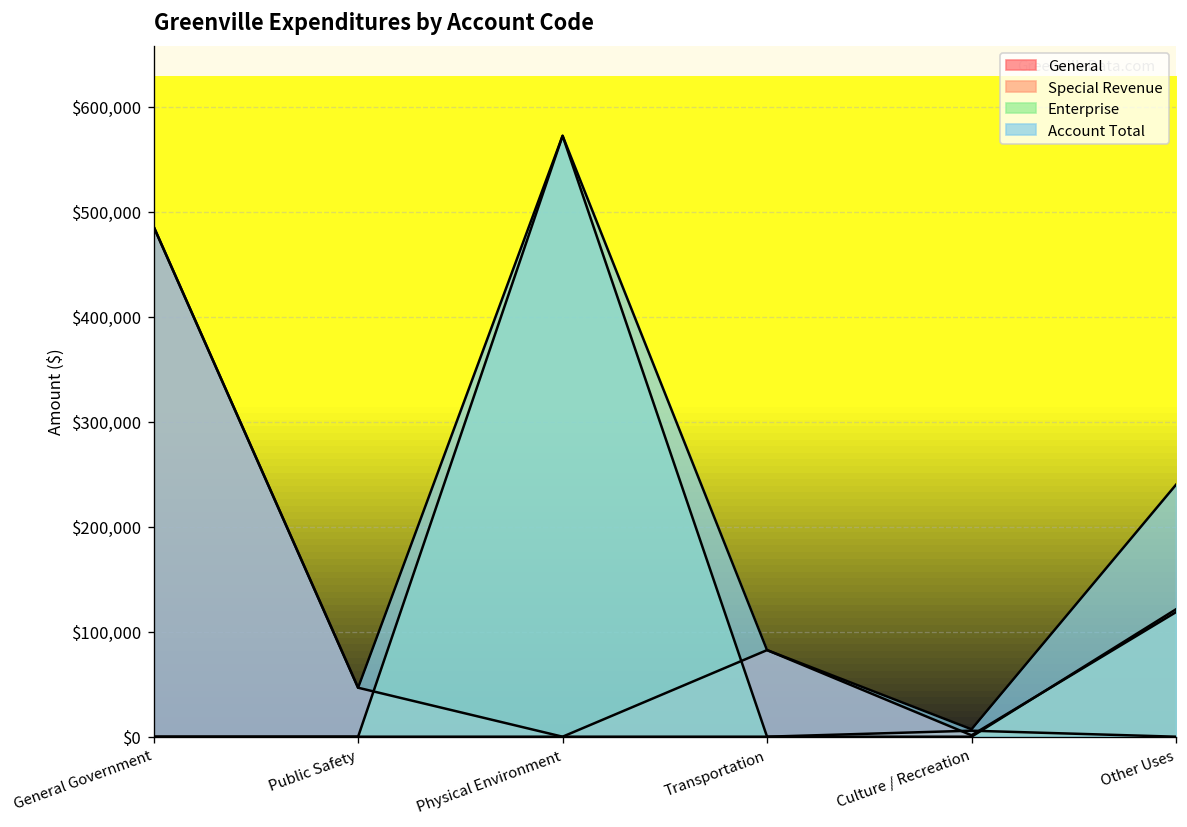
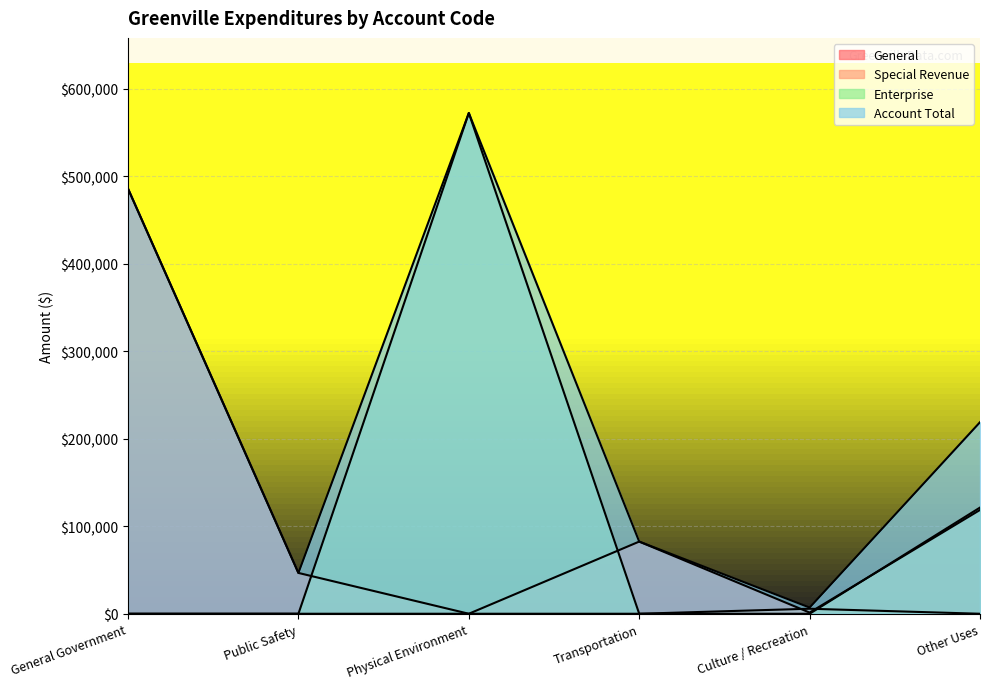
Account Total, Other Uses: $240,000 -> $220,000
